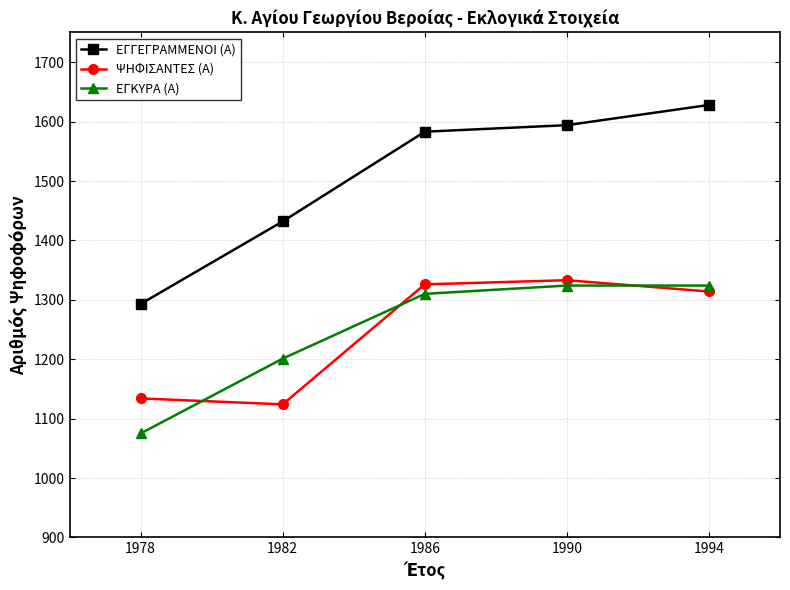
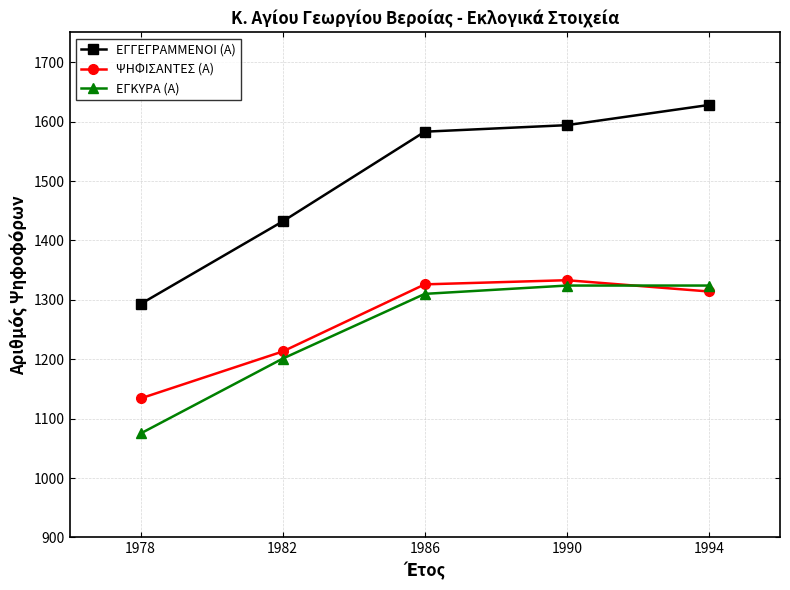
ΨΗΦΙΣΑΝΤΕΣ (Α), 1982: 1120 -> 1210
